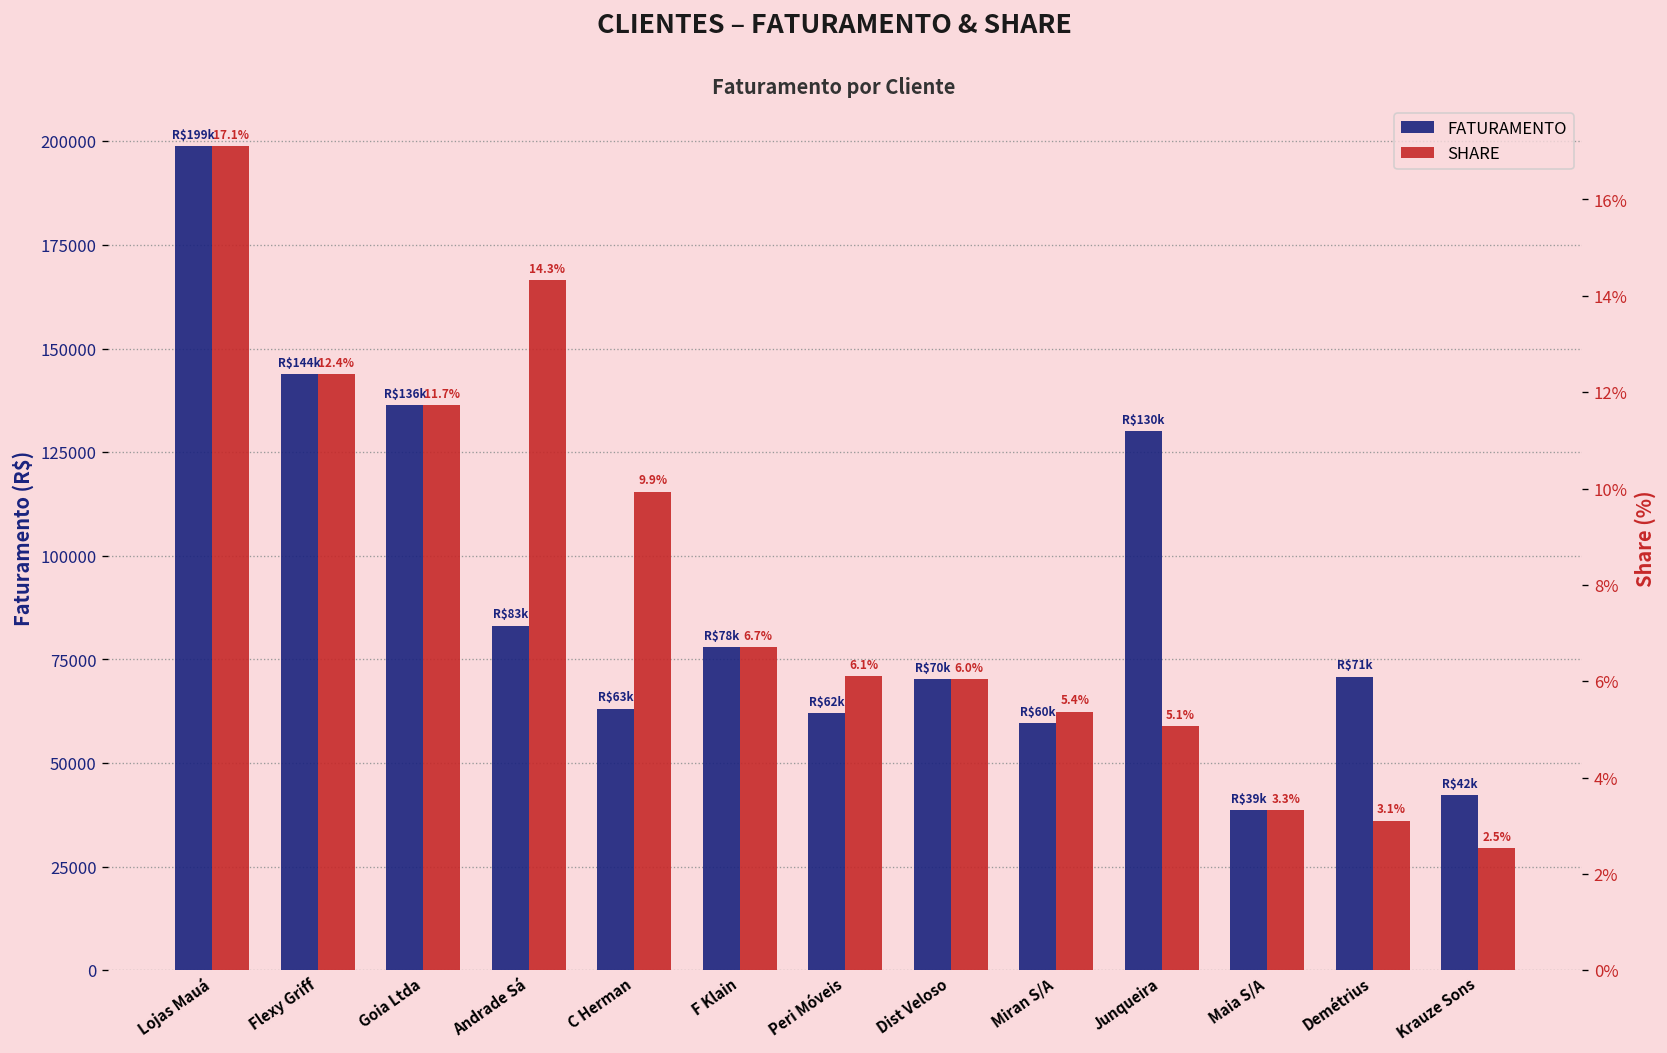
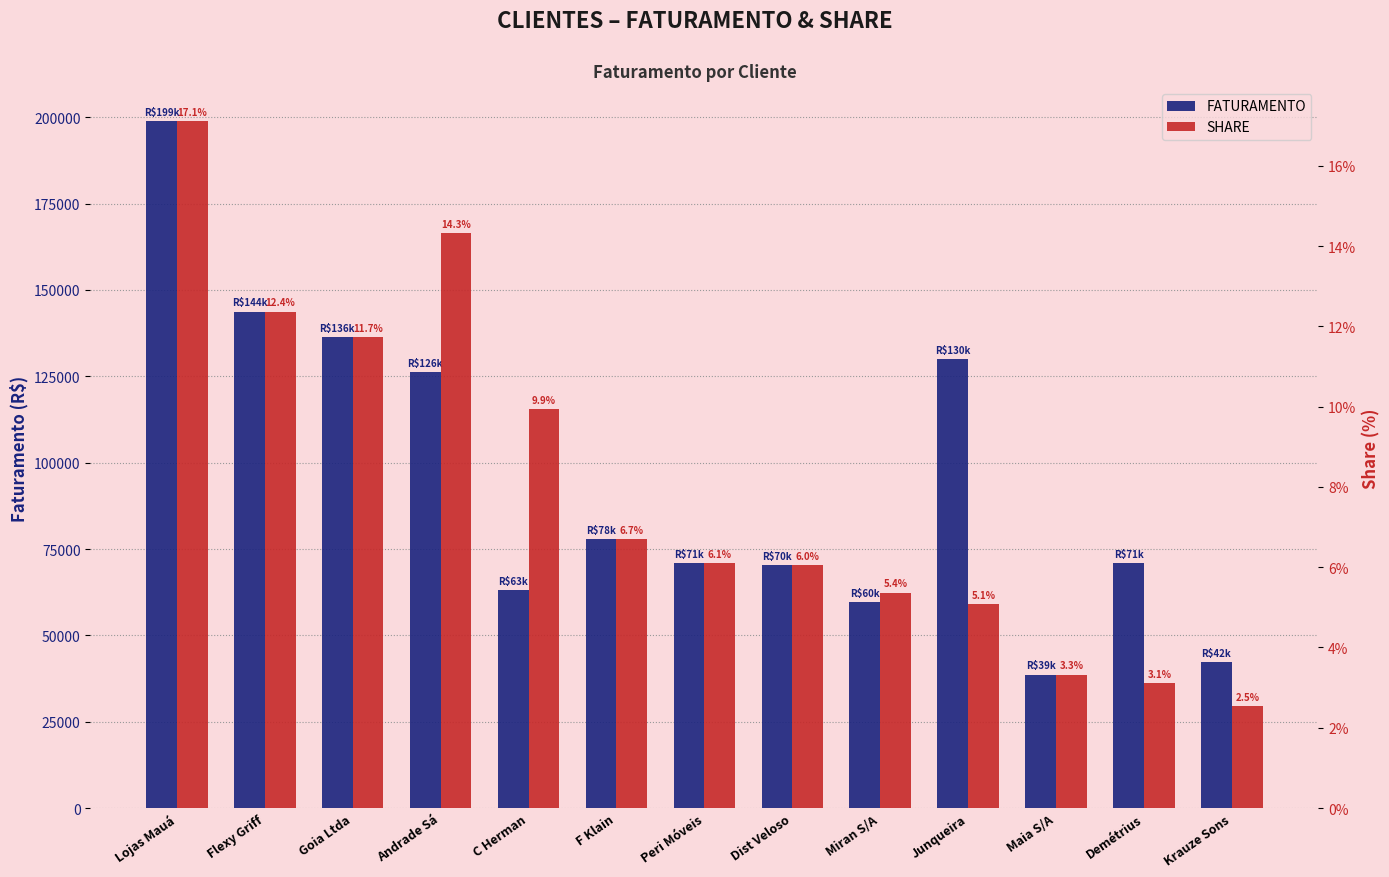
FATURAMENTO, Andrade Sá: $83k -> $126k
FATURAMENTO, Peri Móveis: $62k -> $71k
